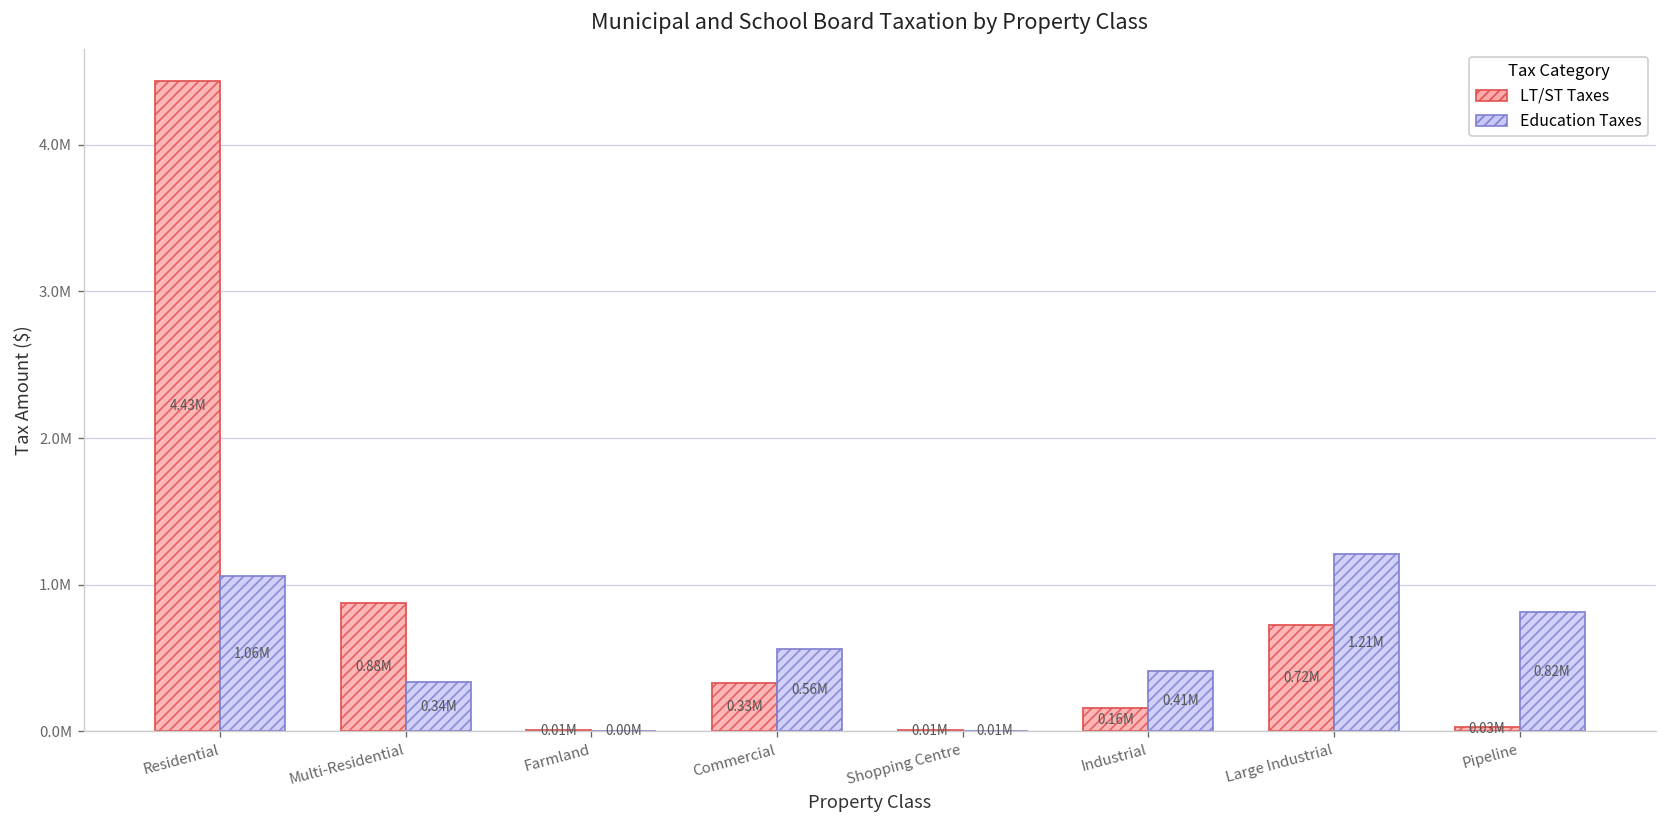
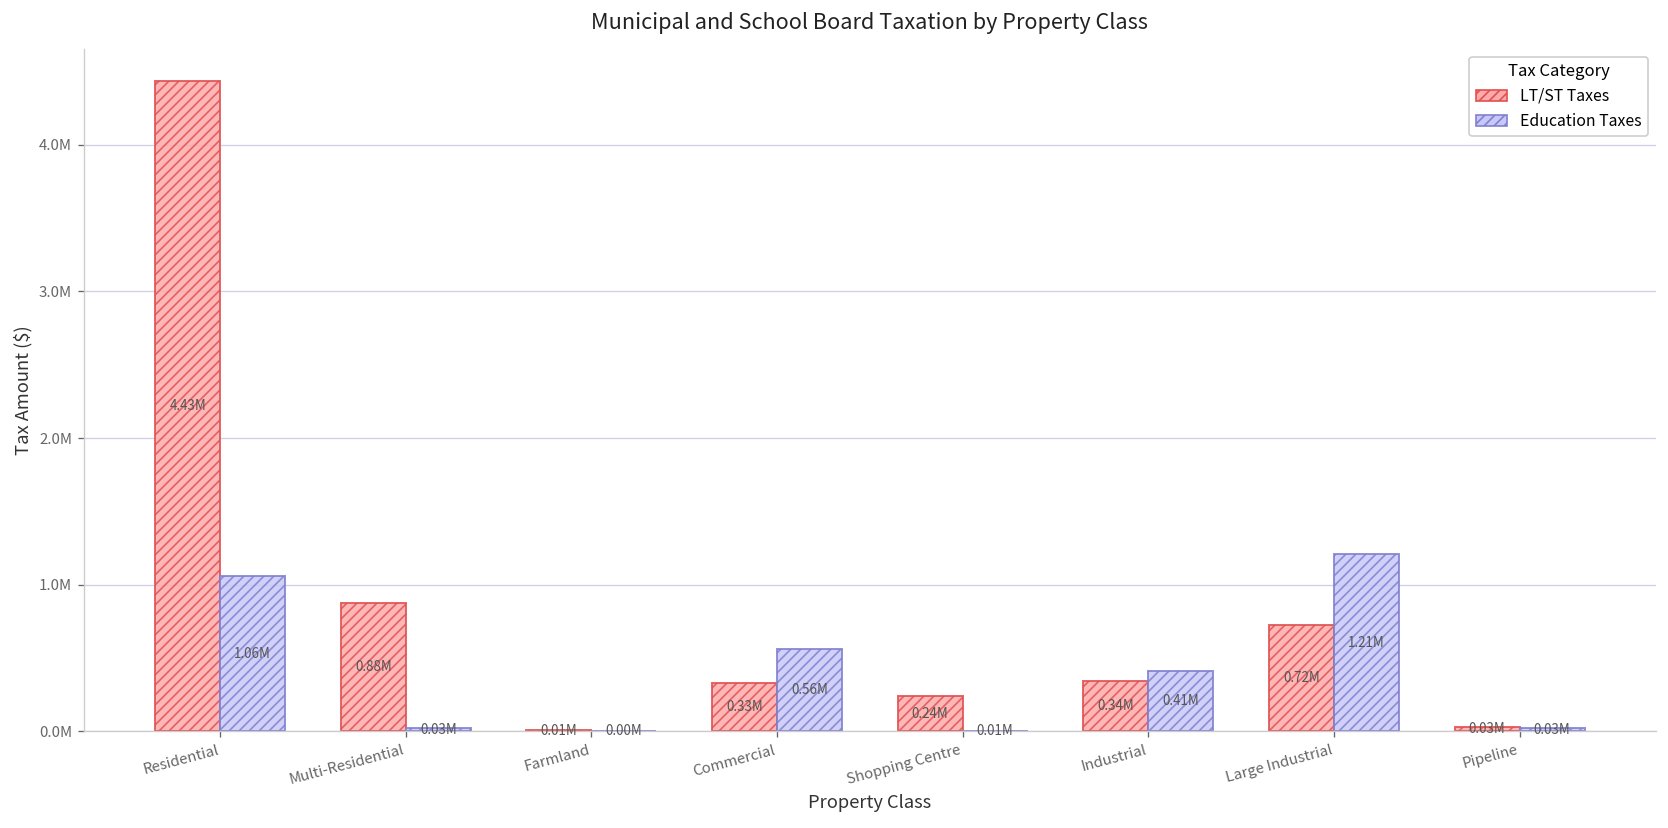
Education Taxes, Multi-Residential: 0.34M -> 0.03M
LT/ST Taxes, Shopping Centre: 0.01M -> 0.24M
LT/ST Taxes, Industrial: 0.16M -> 0.34M
Education Taxes, Pipeline: 0.82M -> 0.03M
